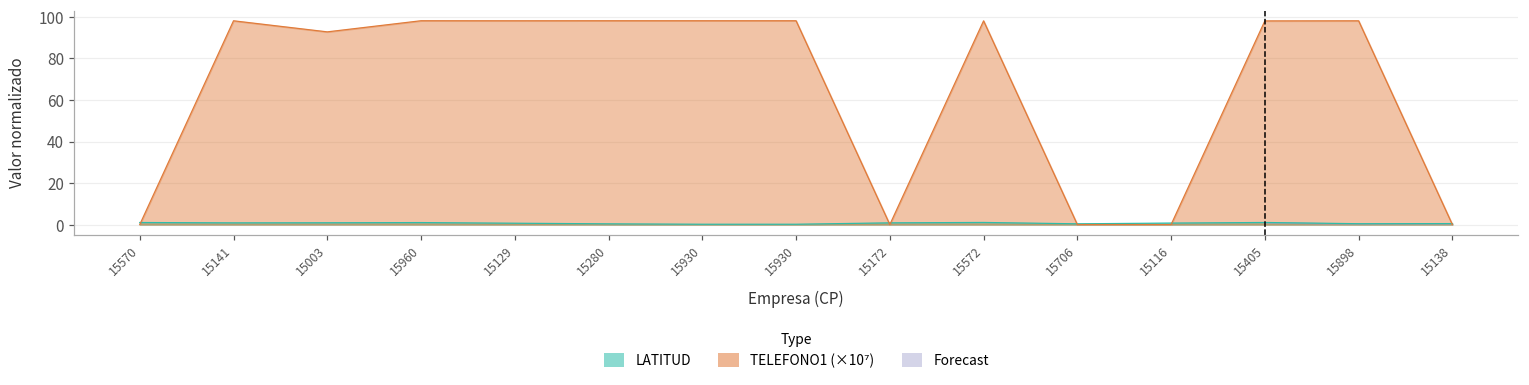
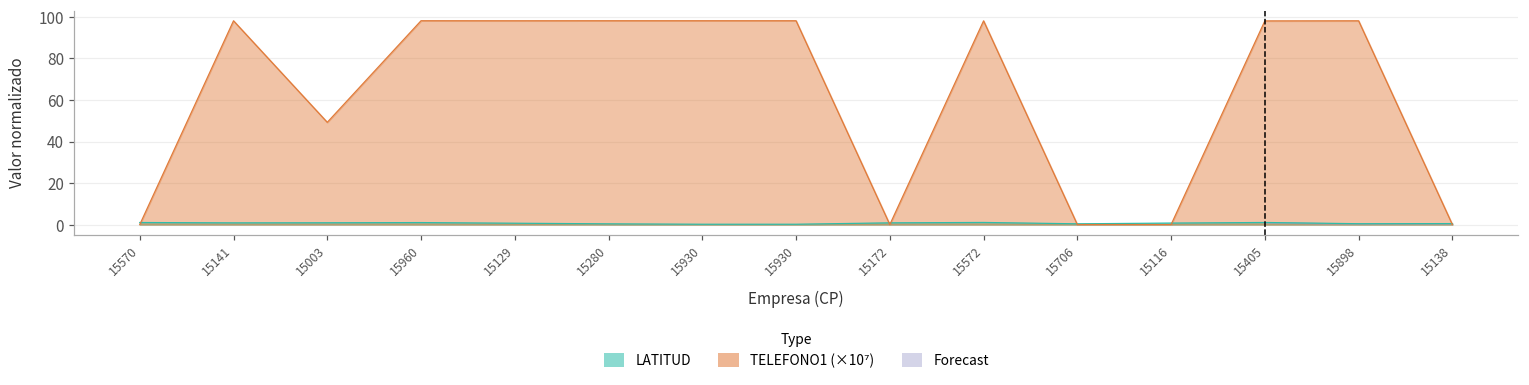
TELEFONO1 (×10⁷), 15003: 93 -> 49
